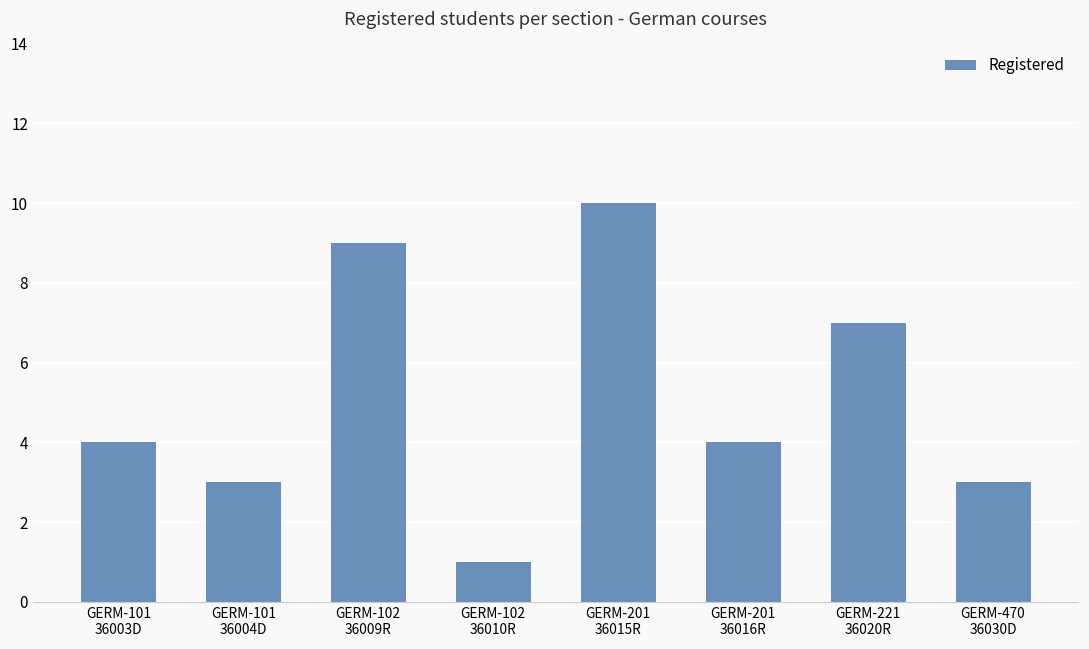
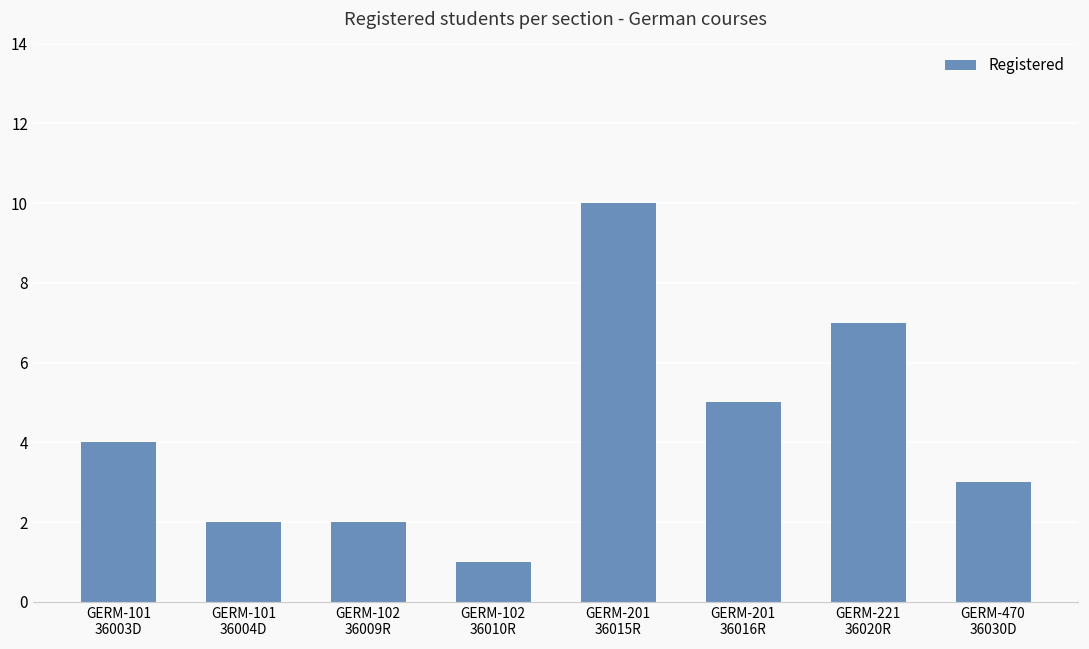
GERM-101 36004D: 3 -> 2
GERM-102 36009R: 9 -> 2
GERM-201 36016R: 4 -> 5
